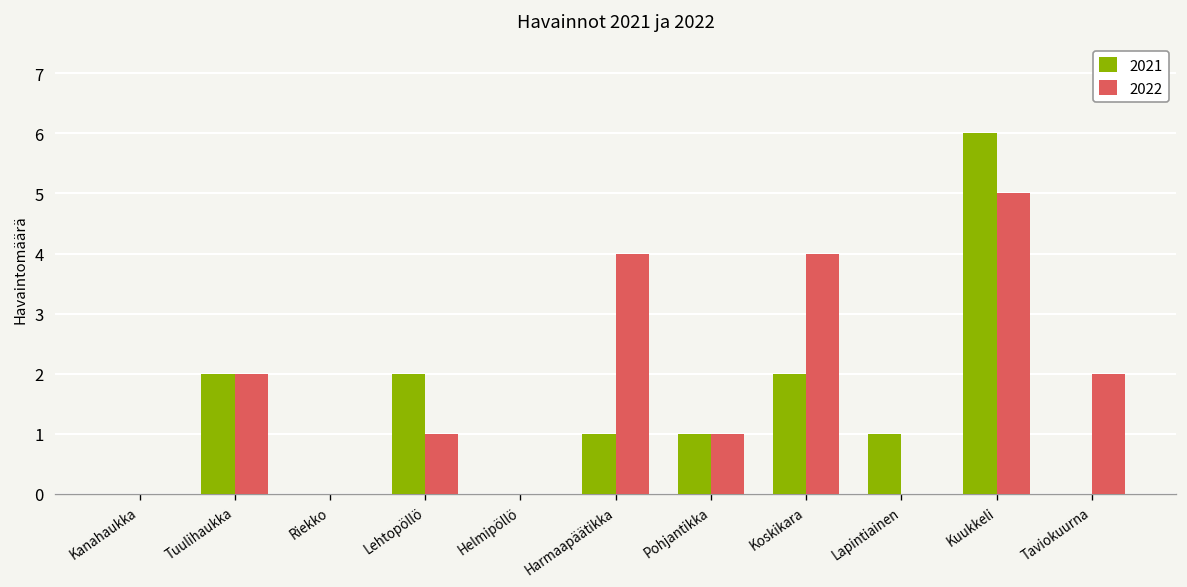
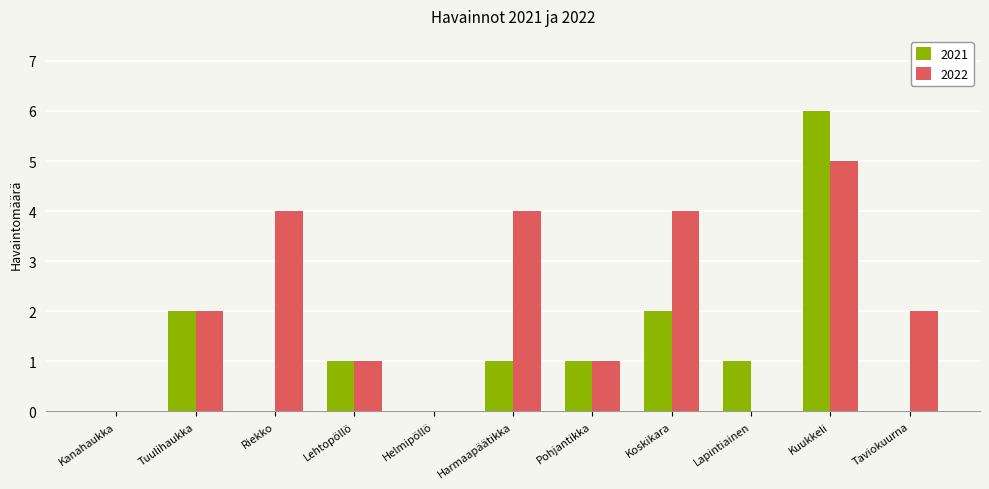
2022, Riekko: 0 -> 4
2021, Lehtopöllö: 2 -> 1
